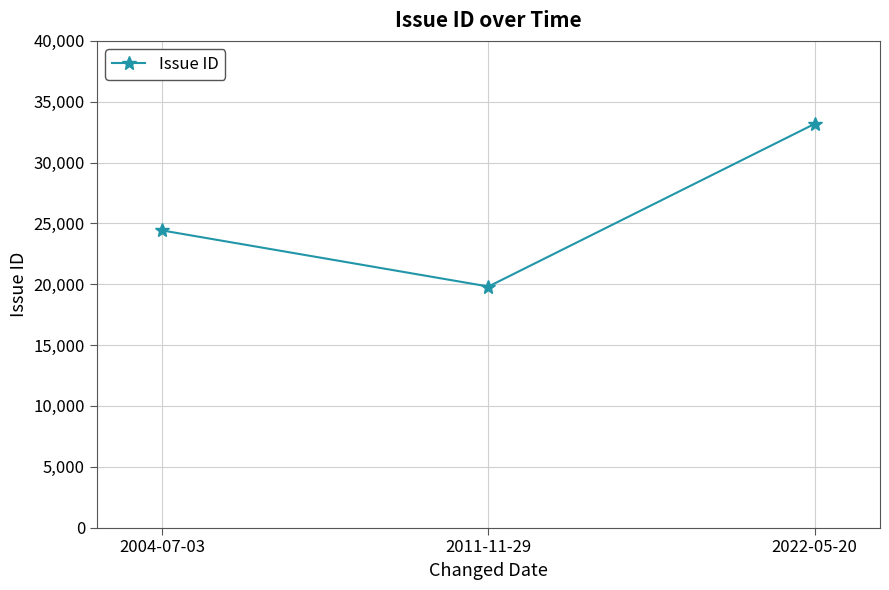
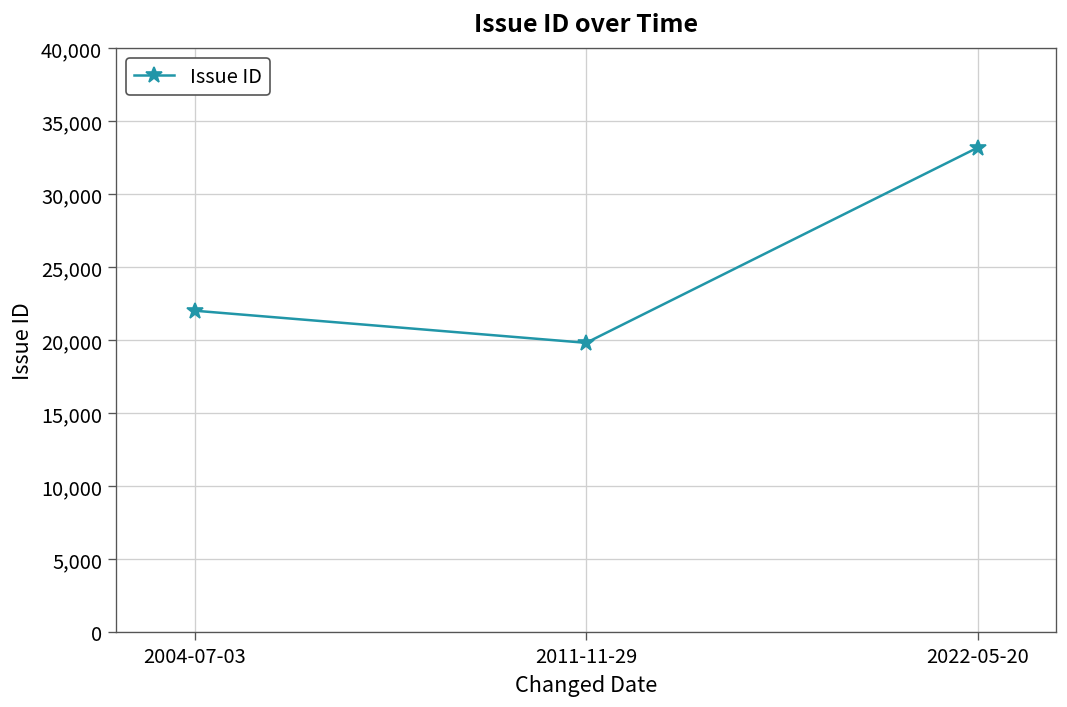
2004-07-03: 24,400 -> 22,000
